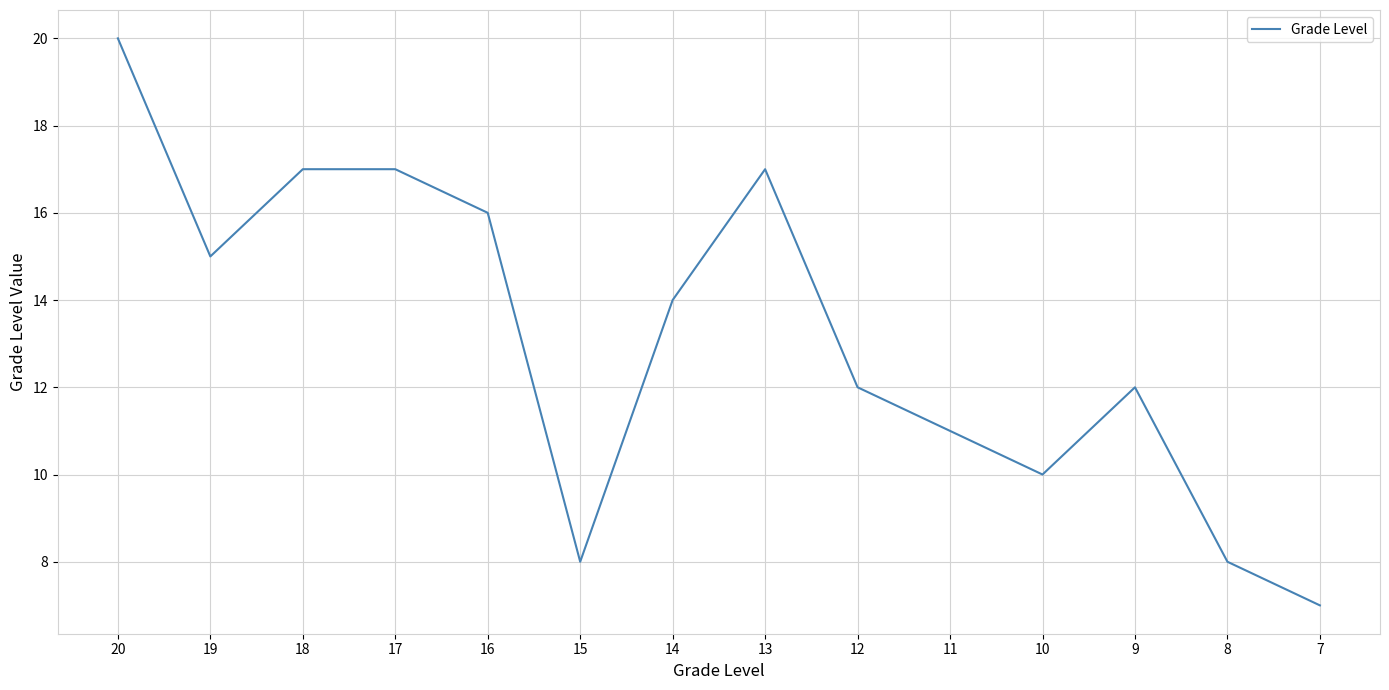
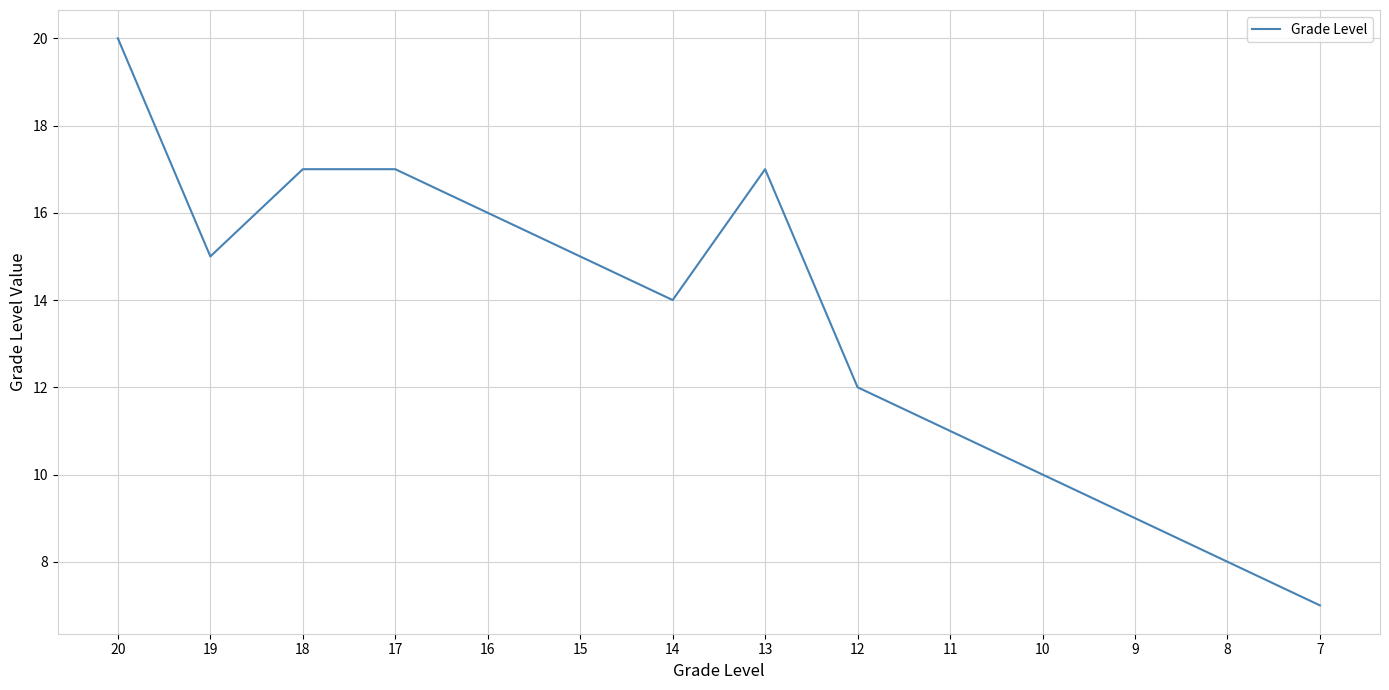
15: 8 -> 15
9: 12 -> 9
